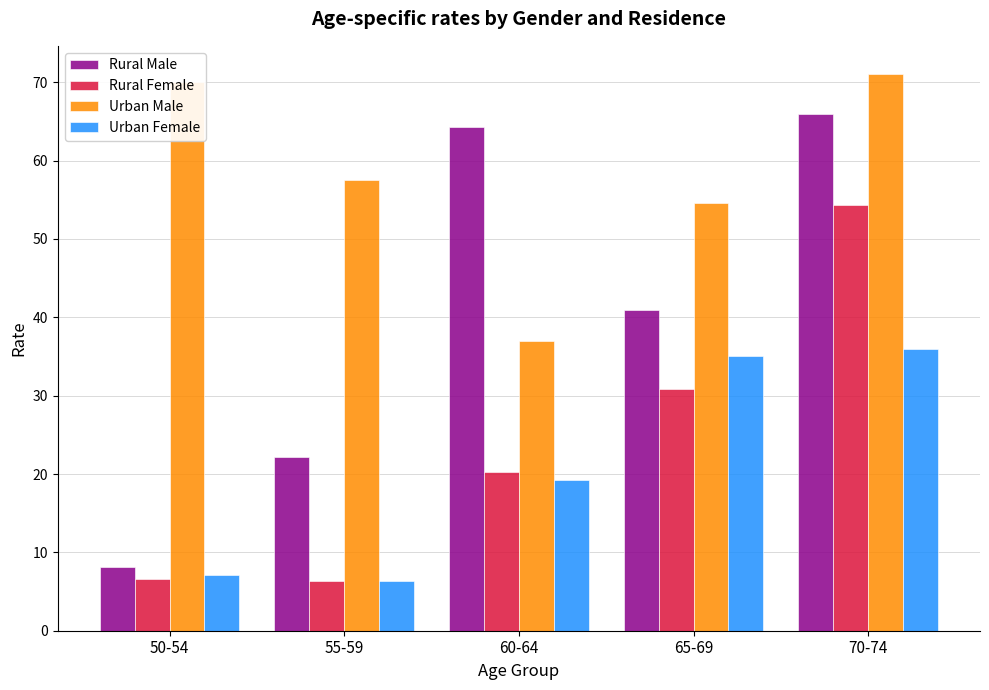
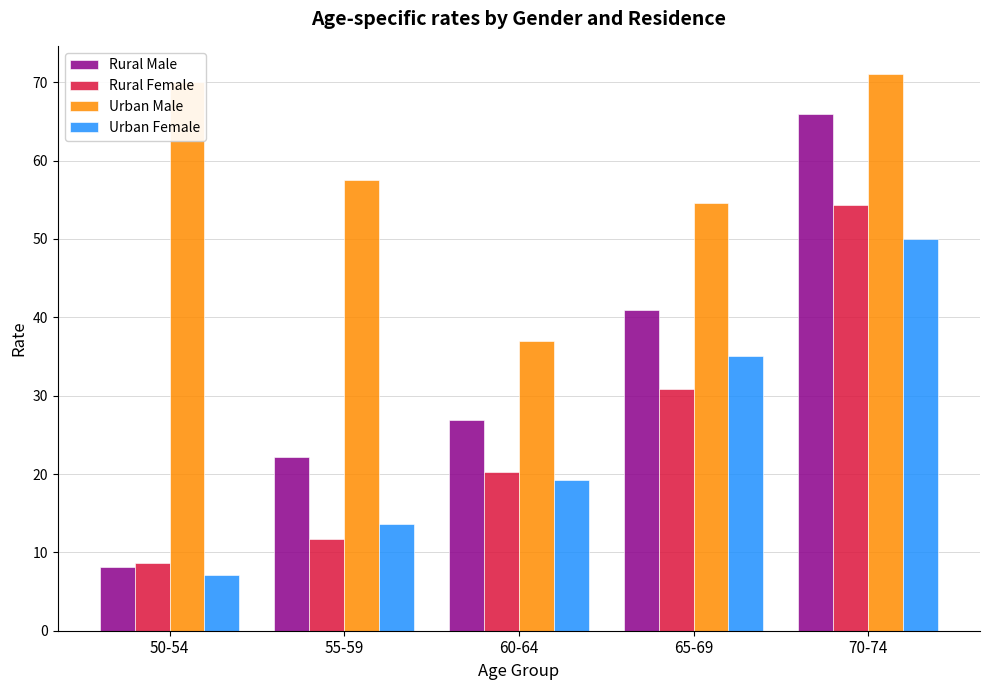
Rural Female, 50-54: 7 -> 9
Rural Female, 55-59: 6 -> 12
Urban Female, 55-59: 6 -> 14
Rural Male, 60-64: 64 -> 27
Urban Female, 70-74: 36 -> 50
